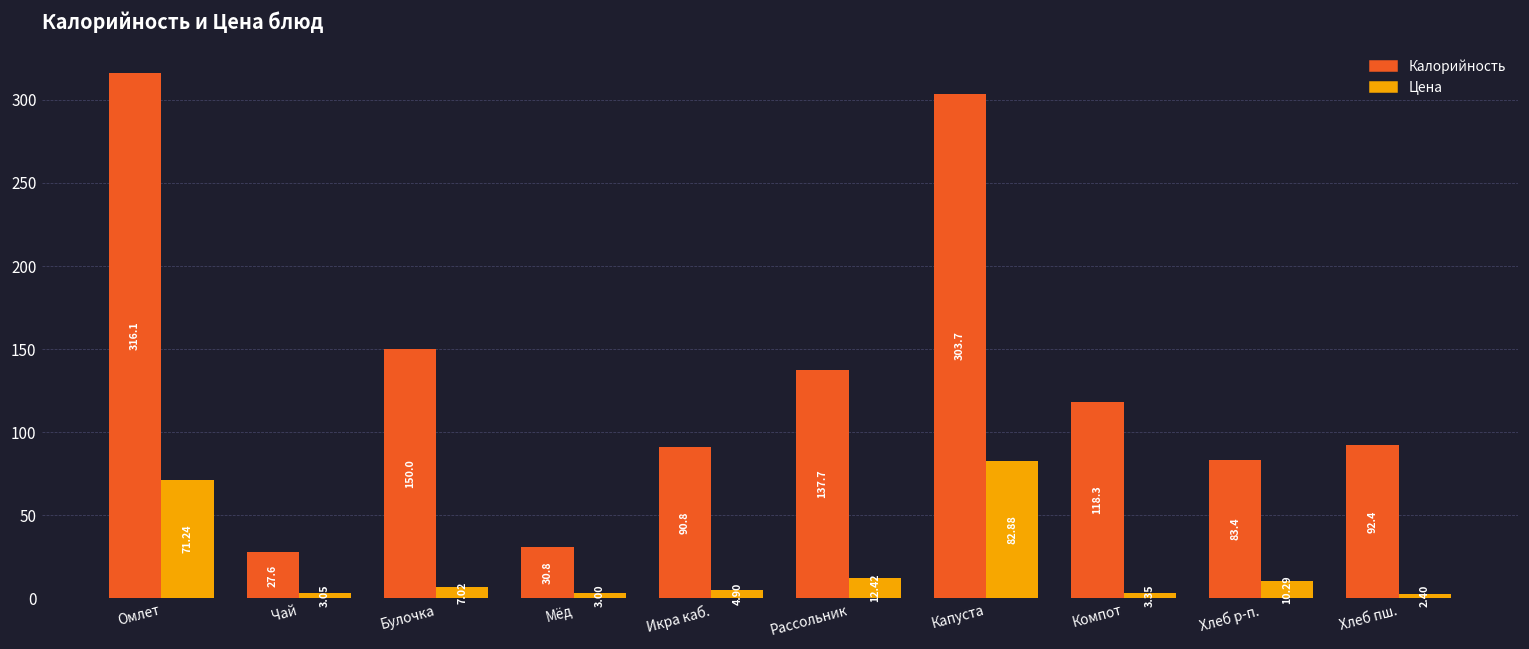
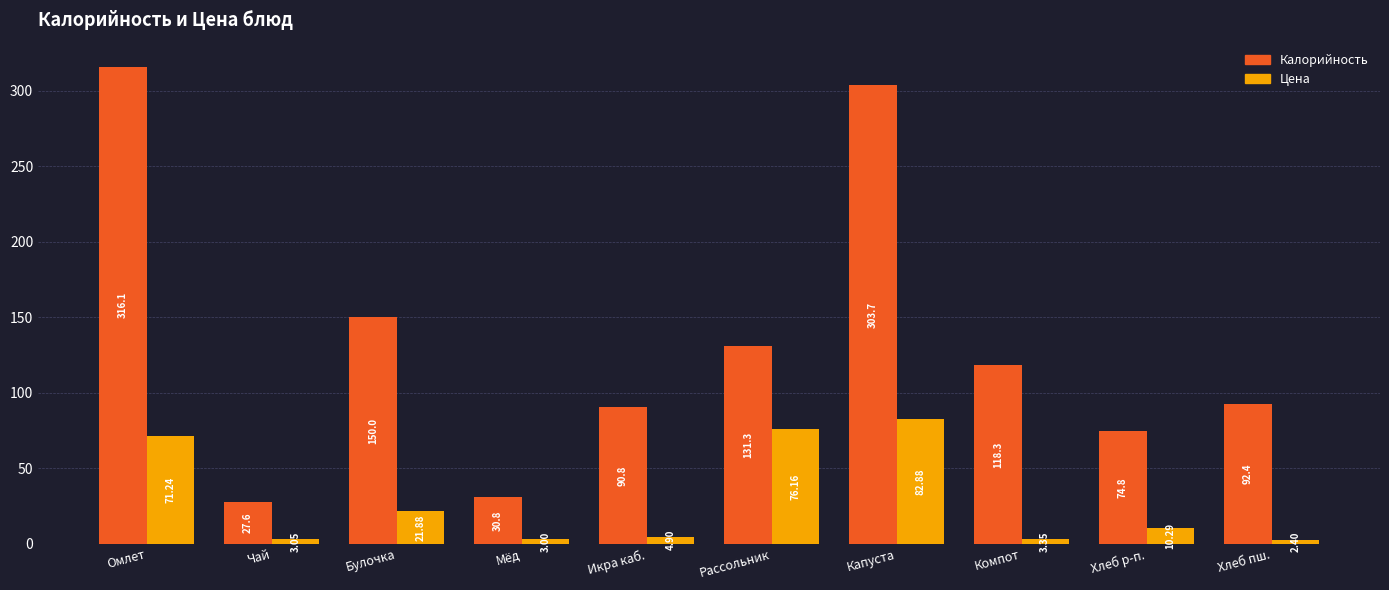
Цена, Булочка: 7.02 -> 21.88
Калорийность, Рассольник: 137.7 -> 131.3
Цена, Рассольник: 12.42 -> 76.16
Калорийность, Хлеб р-п.: 83.4 -> 74.8
